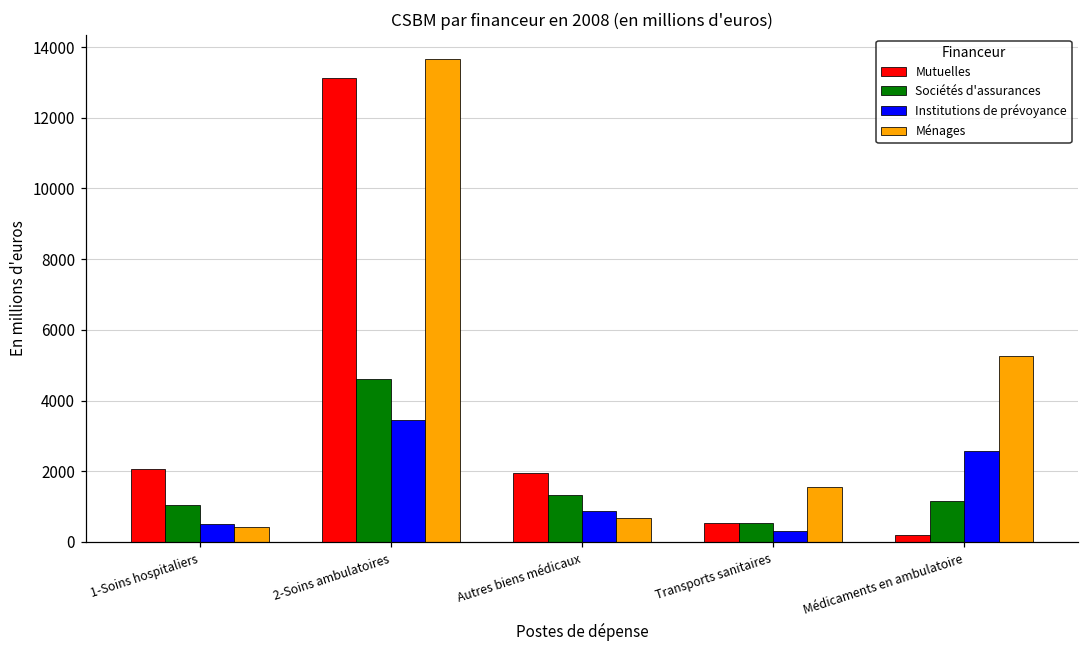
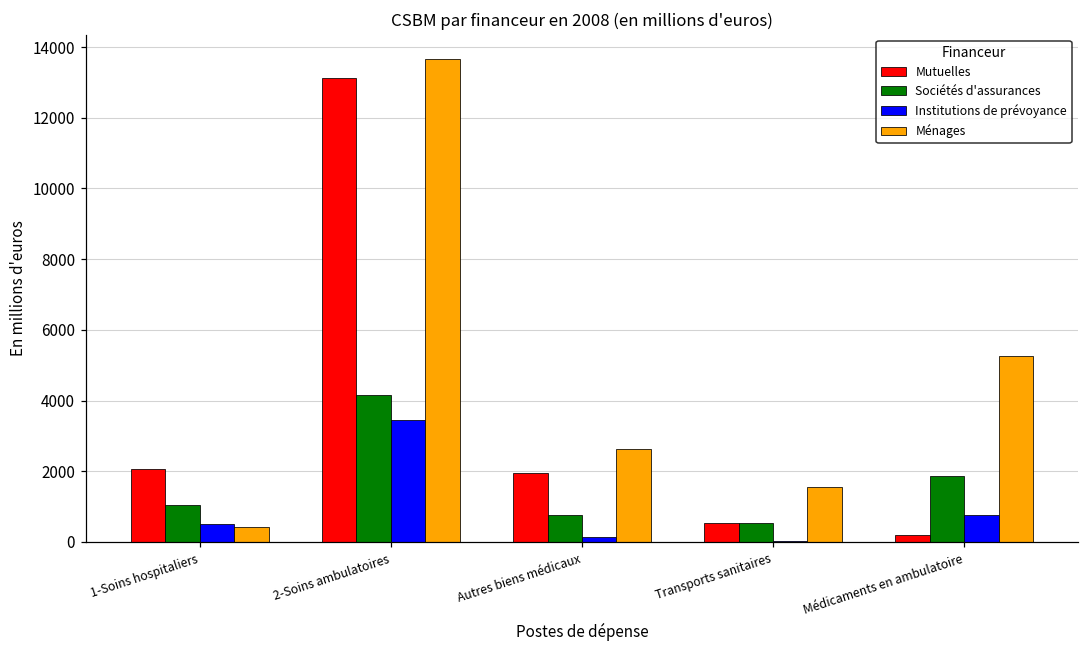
Sociétés d'assurances, 2-Soins ambulatoires: 4600 -> 4200
Sociétés d'assurances, Autres biens médicaux: 1300 -> 800
Institutions de prévoyance, Autres biens médicaux: 900 -> 100
Ménages, Autres biens médicaux: 700 -> 2600
Institutions de prévoyance, Transports sanitaires: 300 -> 0
Sociétés d'assurances, Médicaments en ambulatoire: 1200 -> 1900
Institutions de prévoyance, Médicaments en ambulatoire: 2600 -> 800
